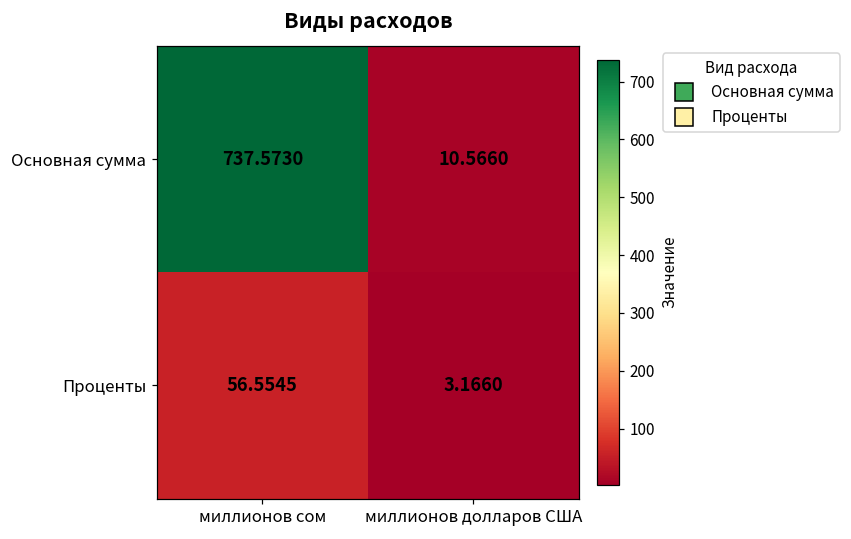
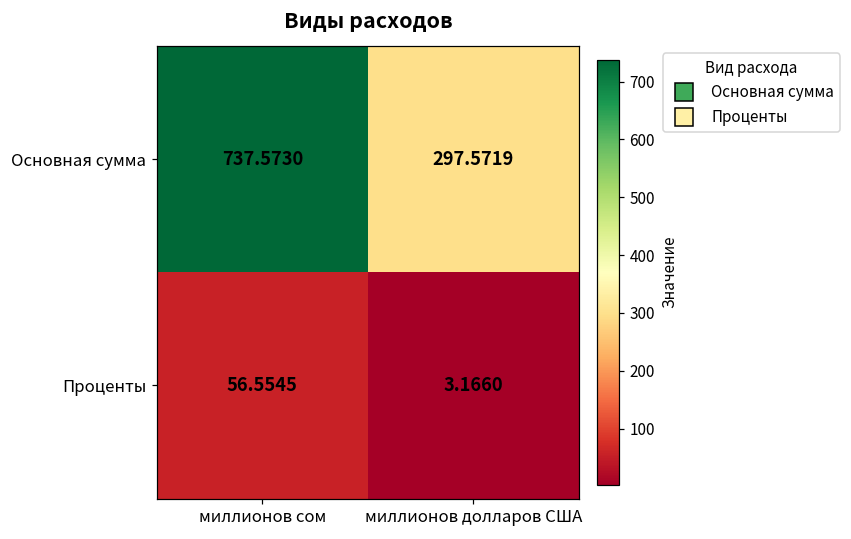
Основная сумма, миллионов долларов США: 10.5660 -> 297.5719
